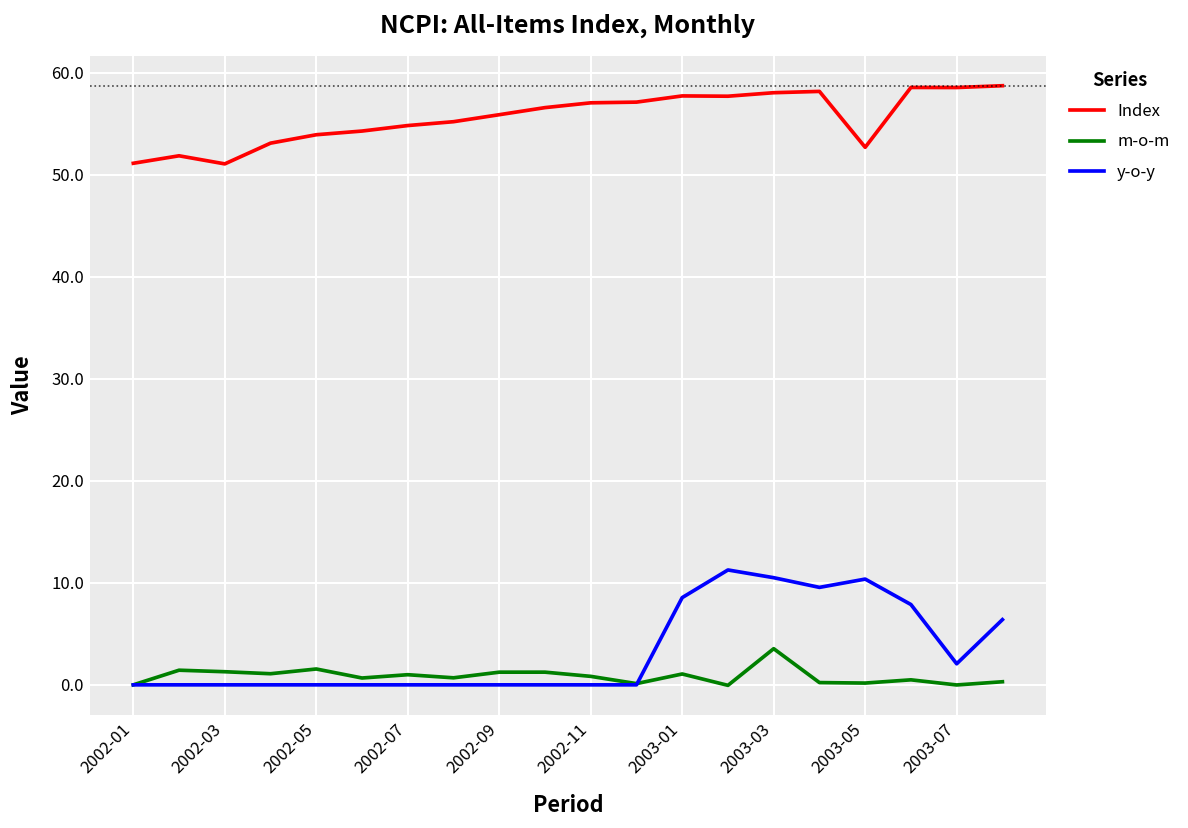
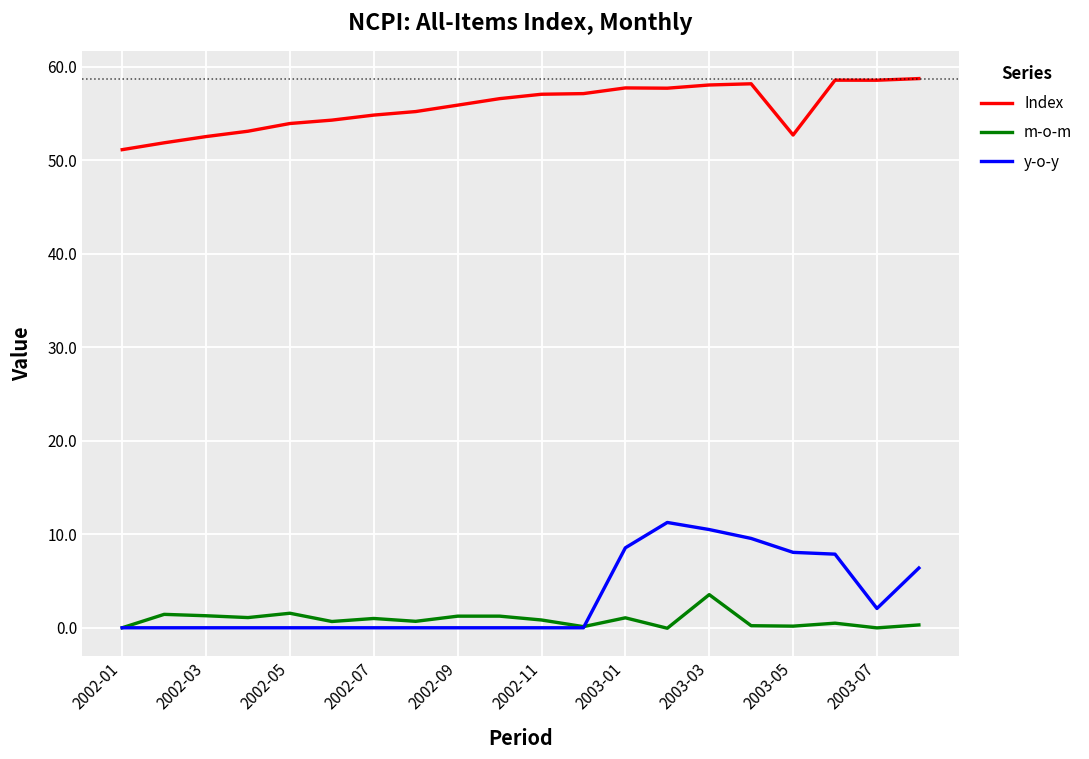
Index, 2002-03: 51 -> 53
y-o-y, 2003-05: 10 -> 8
